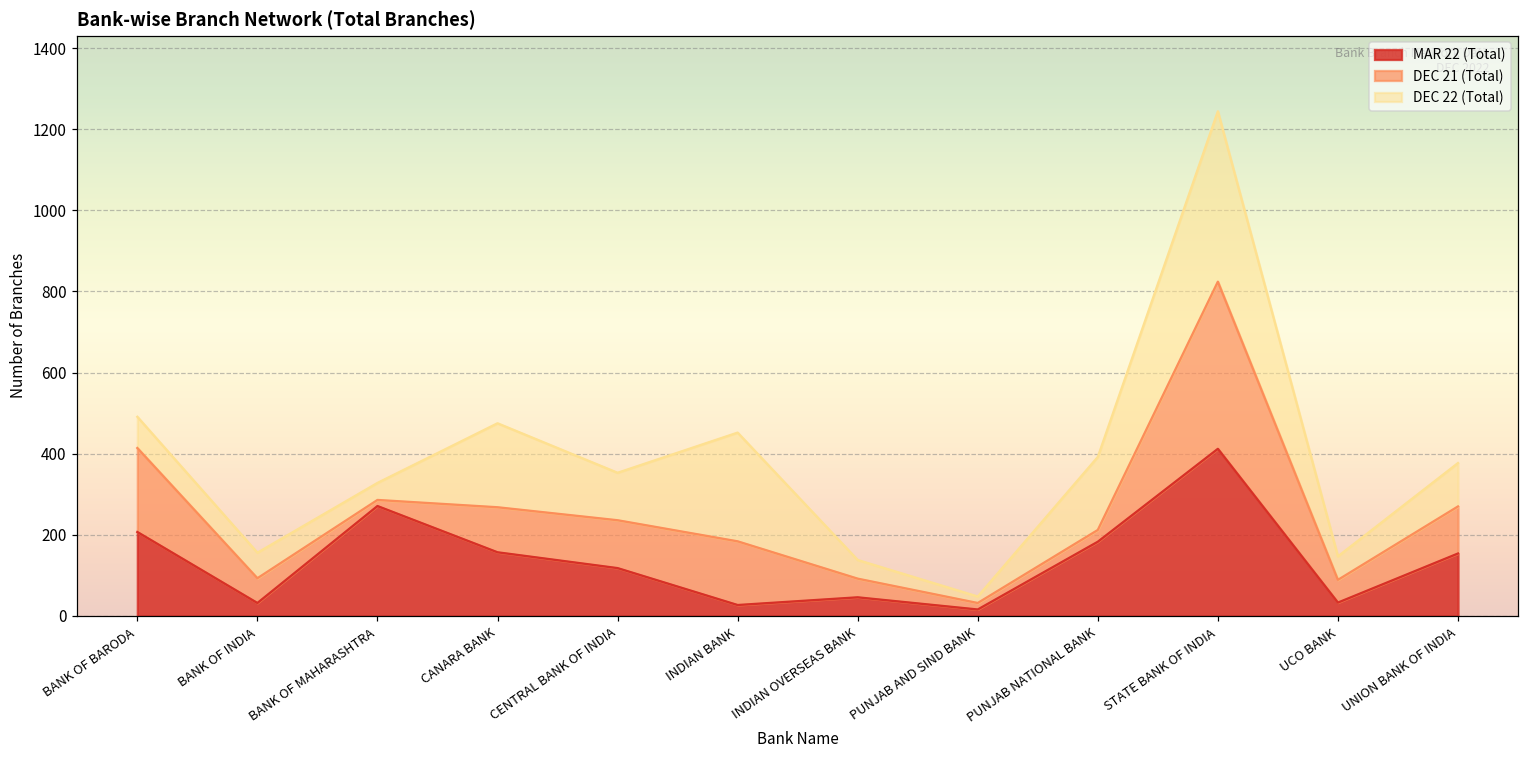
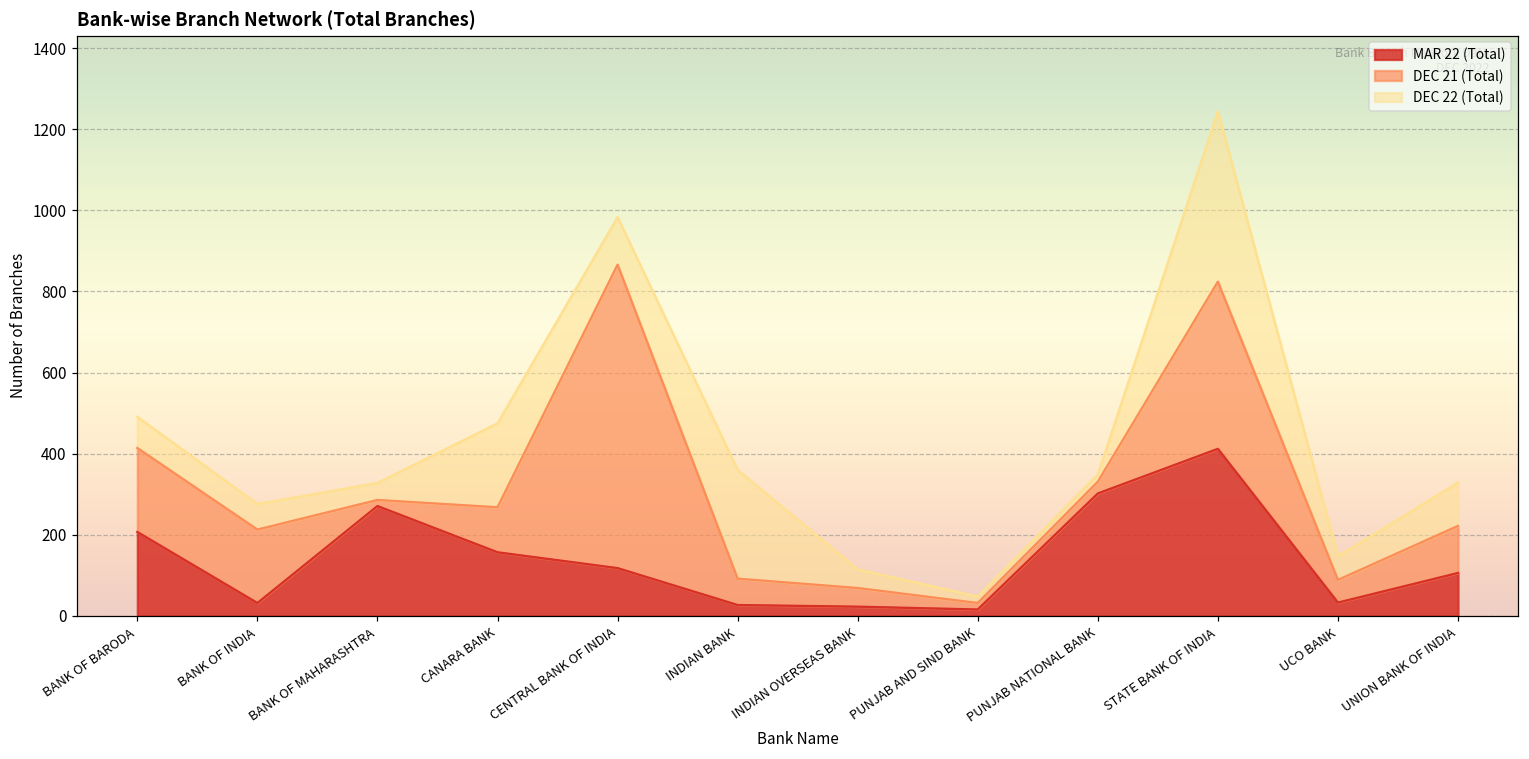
DEC 21 (Total), BANK OF INDIA: 60 -> 180
DEC 21 (Total), CENTRAL BANK OF INDIA: 120 -> 750
DEC 21 (Total), INDIAN BANK: 160 -> 70
MAR 22 (Total), INDIAN OVERSEAS BANK: 50 -> 20
MAR 22 (Total), PUNJAB NATIONAL BANK: 180 -> 300
DEC 22 (Total), PUNJAB NATIONAL BANK: 180 -> 20
MAR 22 (Total), UNION BANK OF INDIA: 150 -> 110
